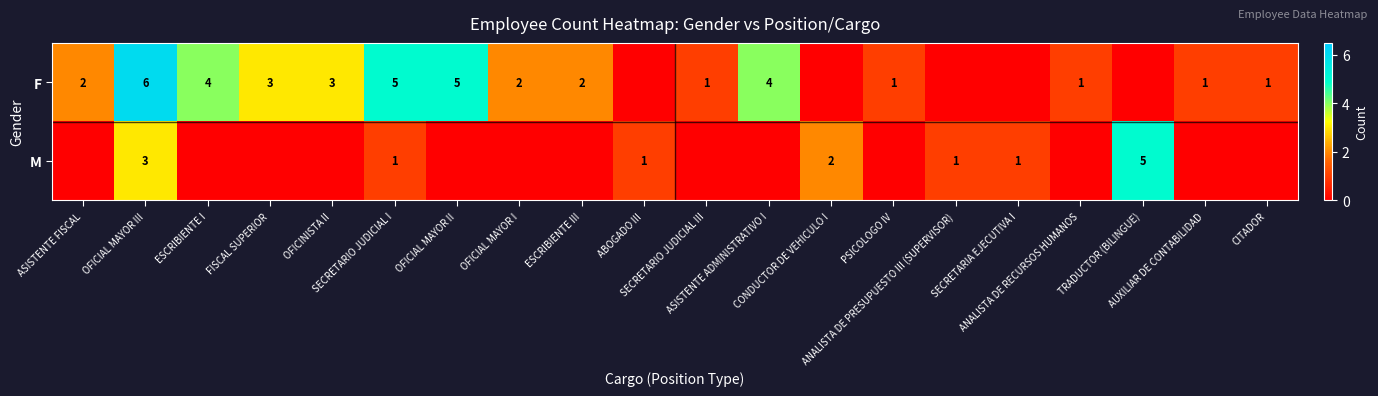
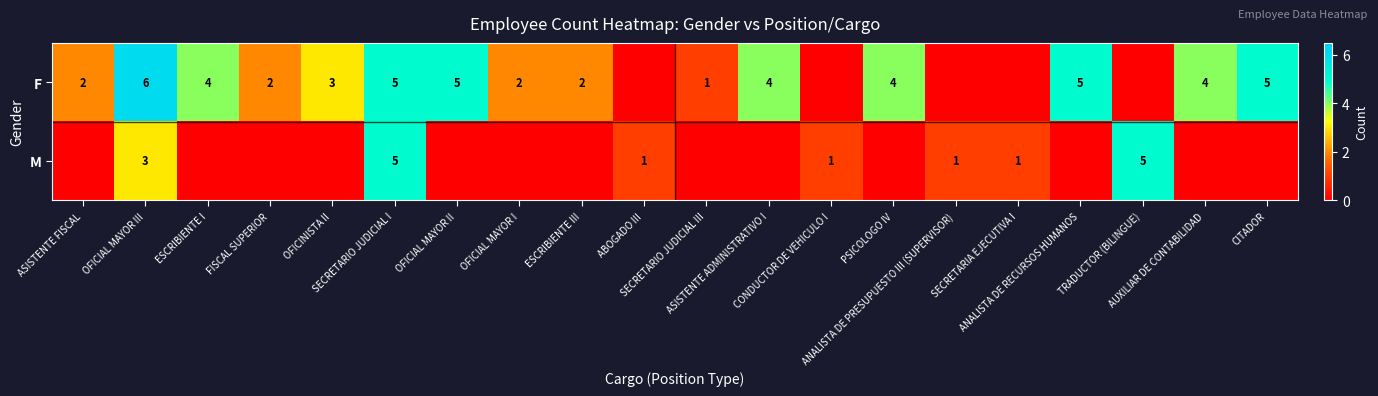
F, FISCAL SUPERIOR: 3 -> 2
F, PSICOLOGO IV: 1 -> 4
F, ANALISTA DE RECURSOS HUMANOS: 1 -> 5
F, AUXILIAR DE CONTABILIDAD: 1 -> 4
F, CITADOR: 1 -> 5
M, SECRETARIO JUDICIAL I: 1 -> 5
M, CONDUCTOR DE VEHICULO I: 2 -> 1
